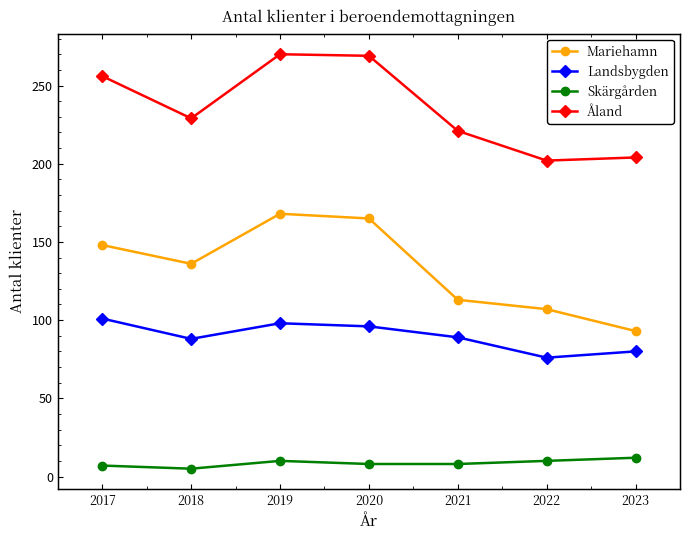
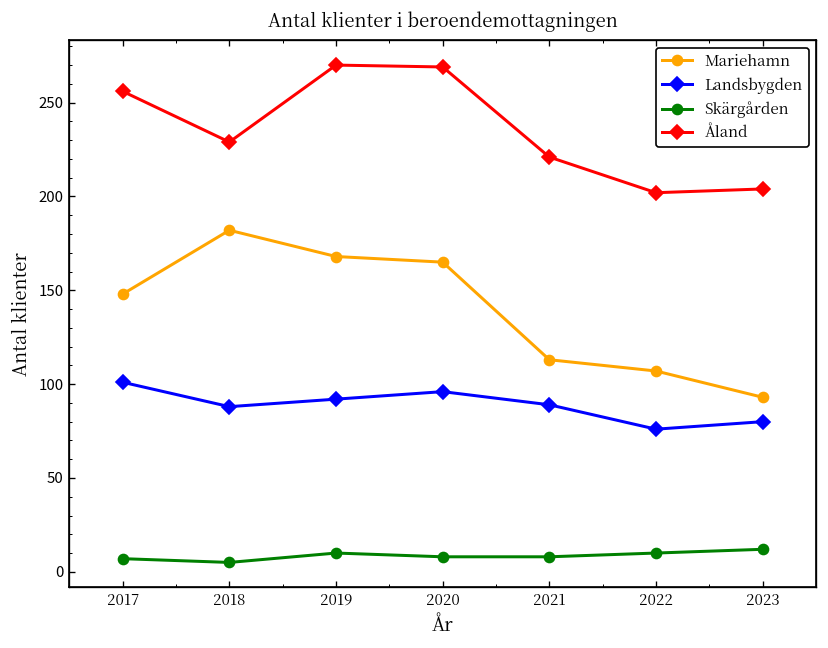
Mariehamn, 2018: 136 -> 182
Landsbygden, 2019: 98 -> 92
